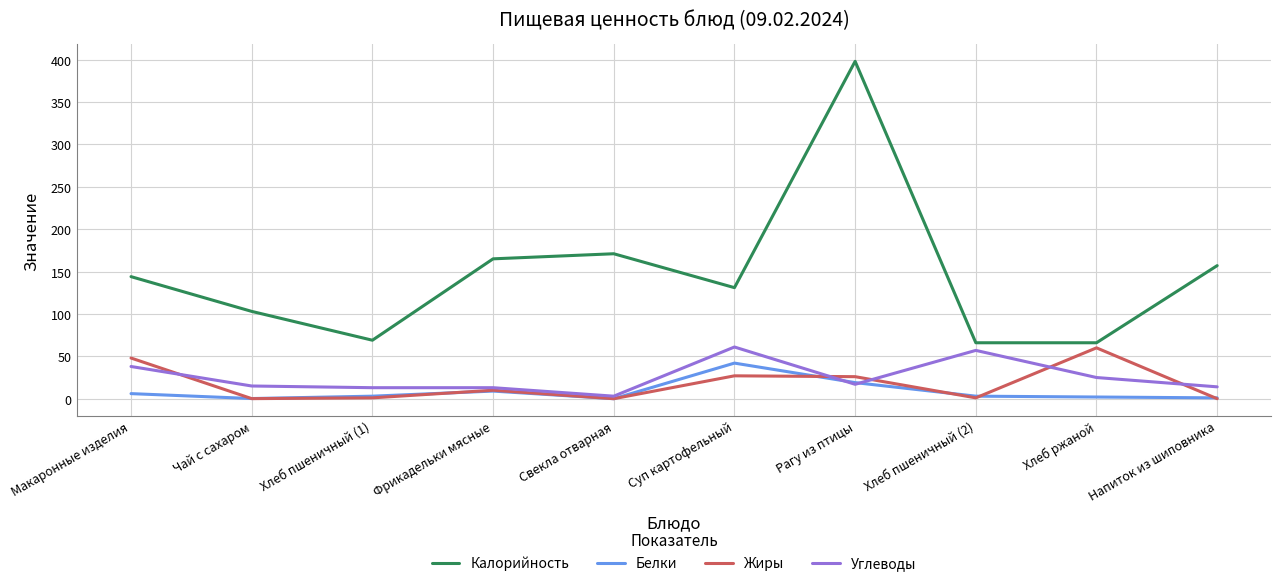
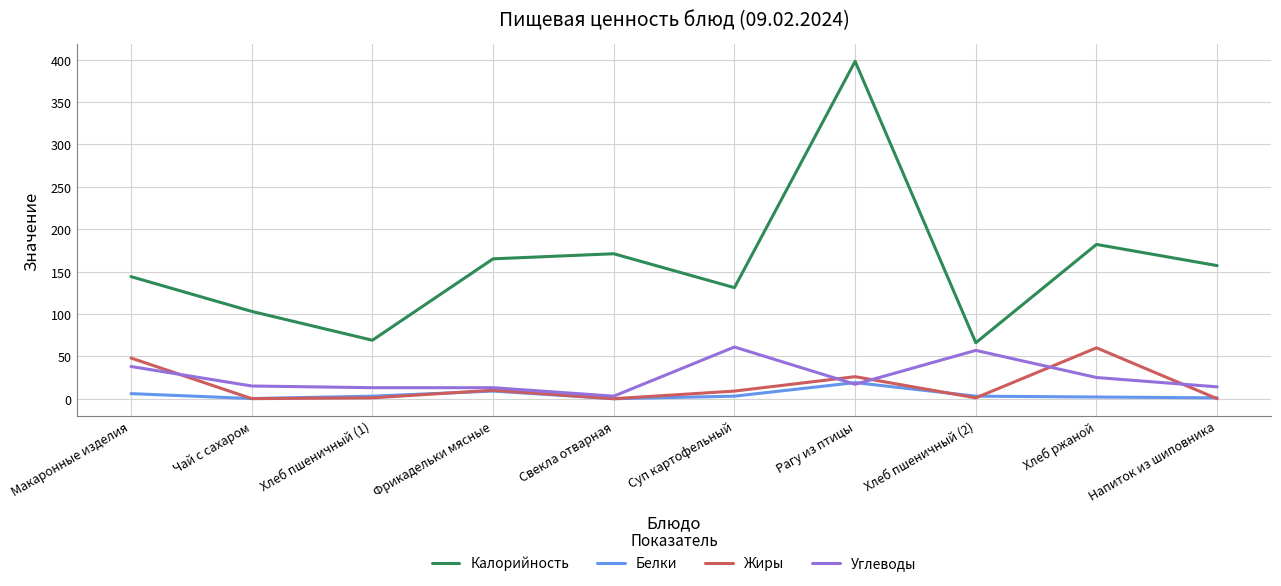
Белки, Суп картофельный: 40 -> 0
Жиры, Суп картофельный: 30 -> 10
Калорийность, Хлеб ржаной: 70 -> 180
